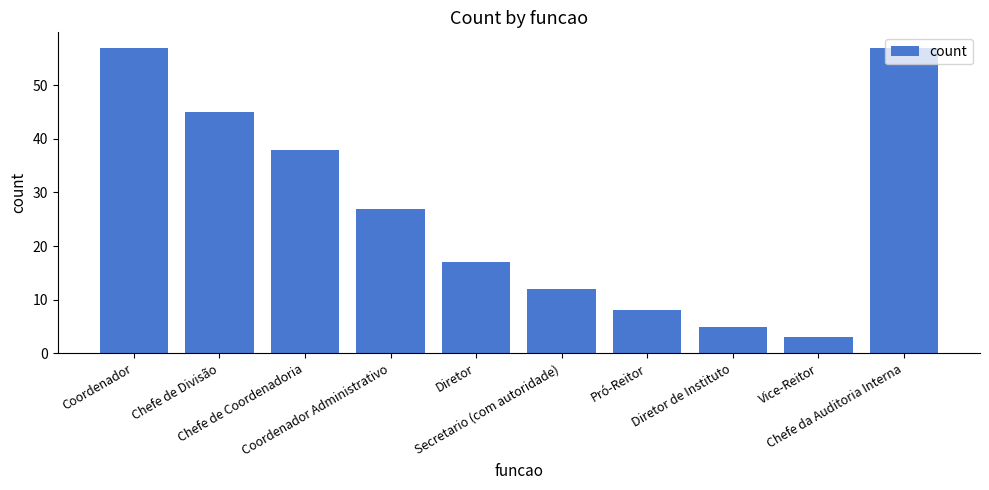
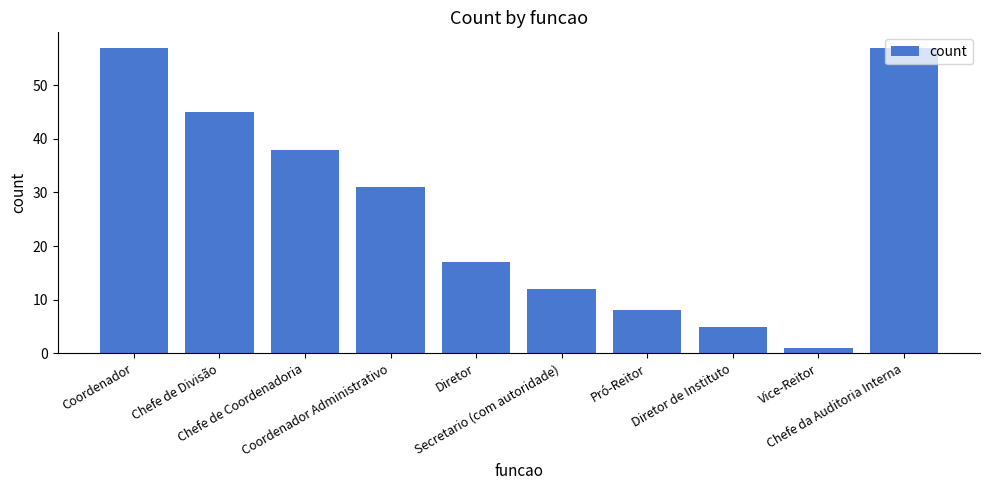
Coordenador Administrativo: 27 -> 31
Vice-Reitor: 3 -> 1
